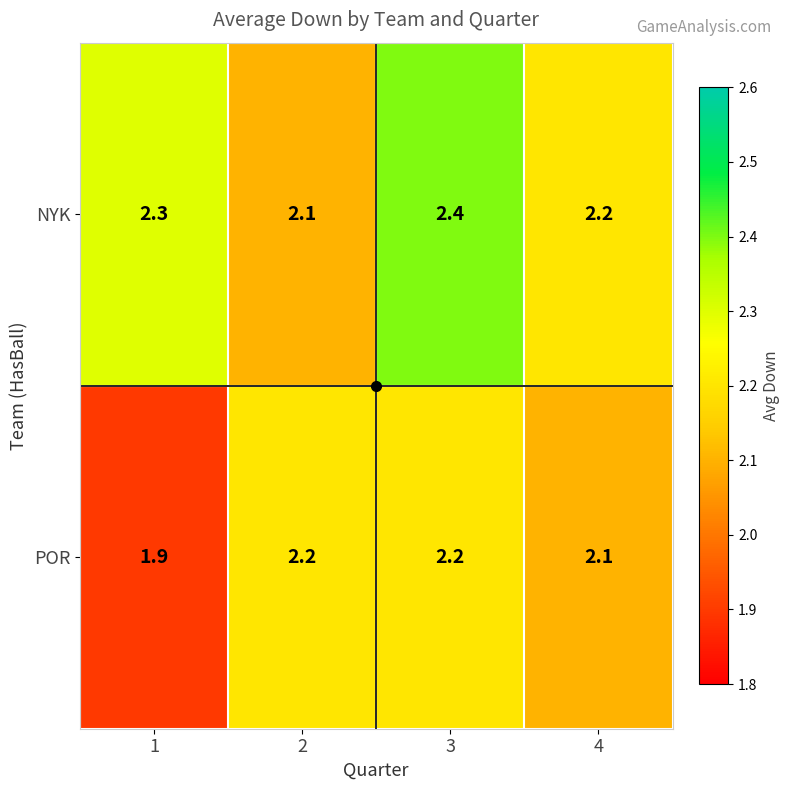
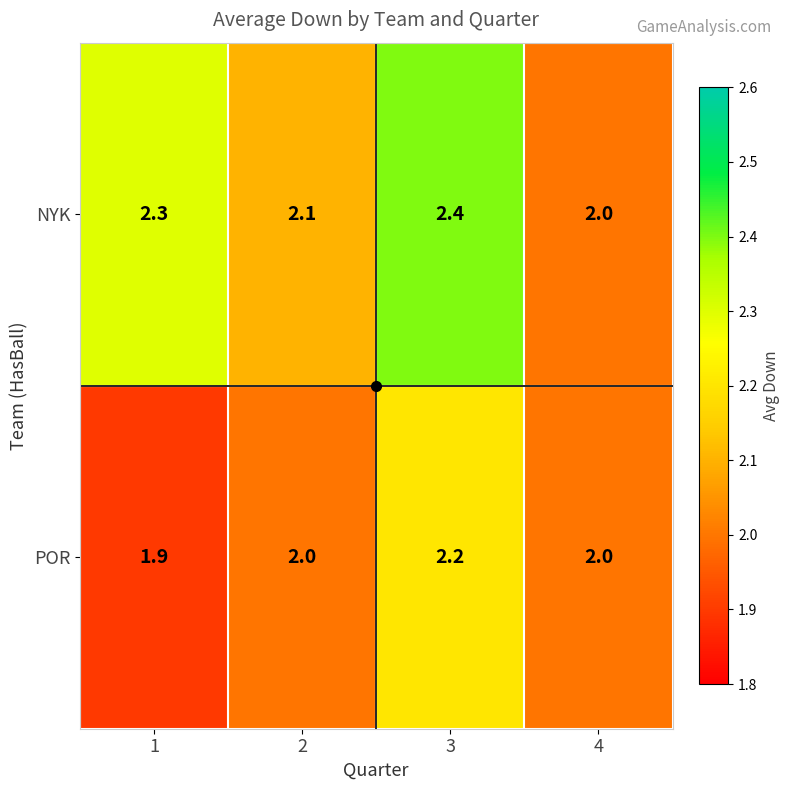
NYK, 4: 2.2 -> 2.0
POR, 2: 2.2 -> 2.0
POR, 4: 2.1 -> 2.0
